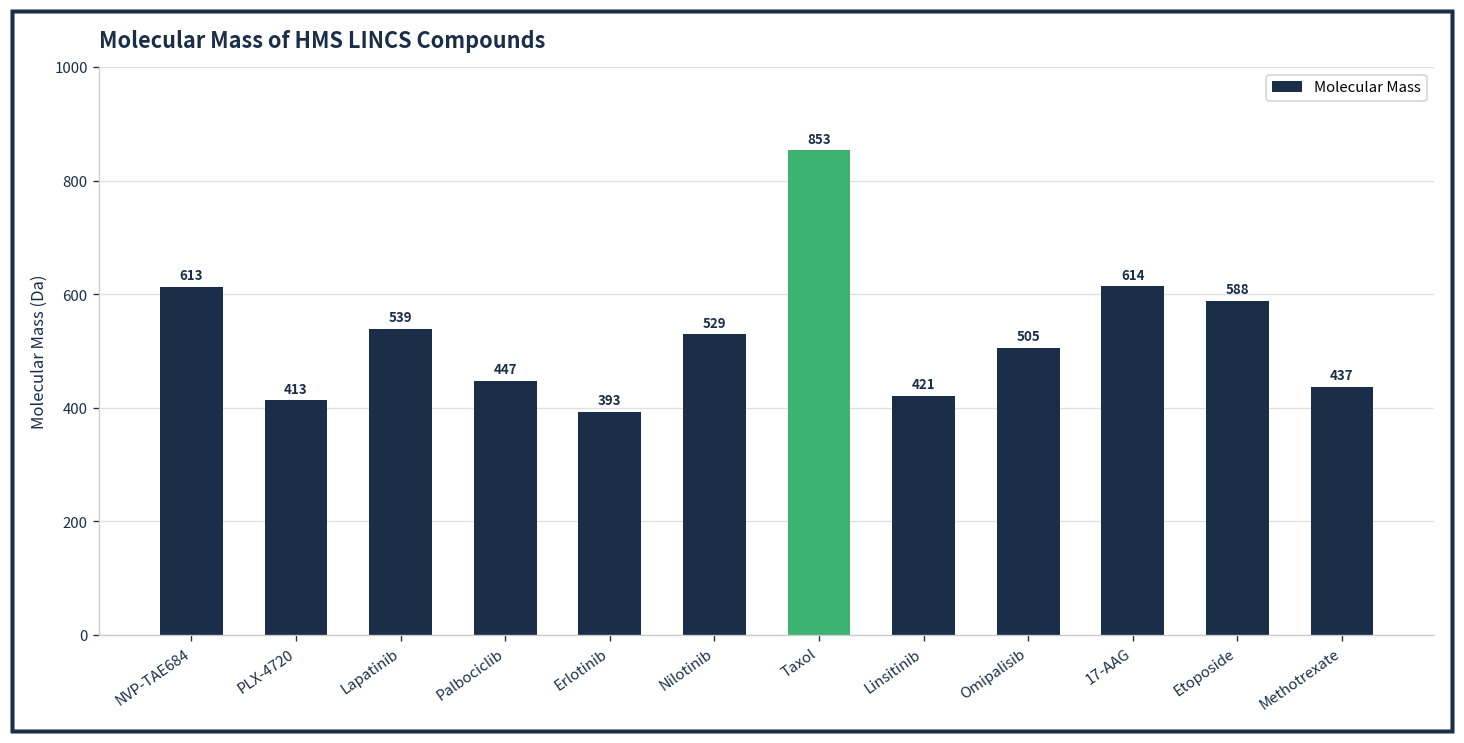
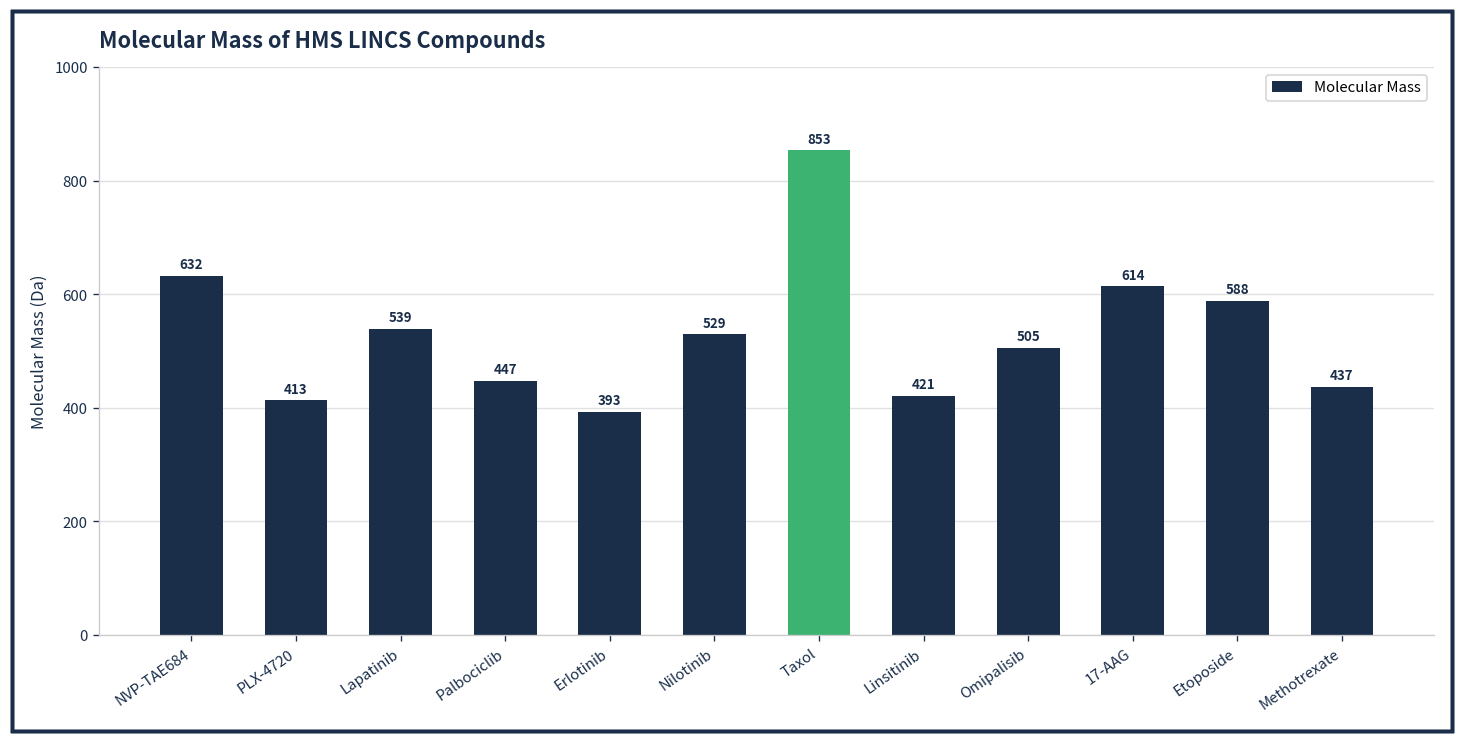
NVP-TAE684: 613 -> 632
